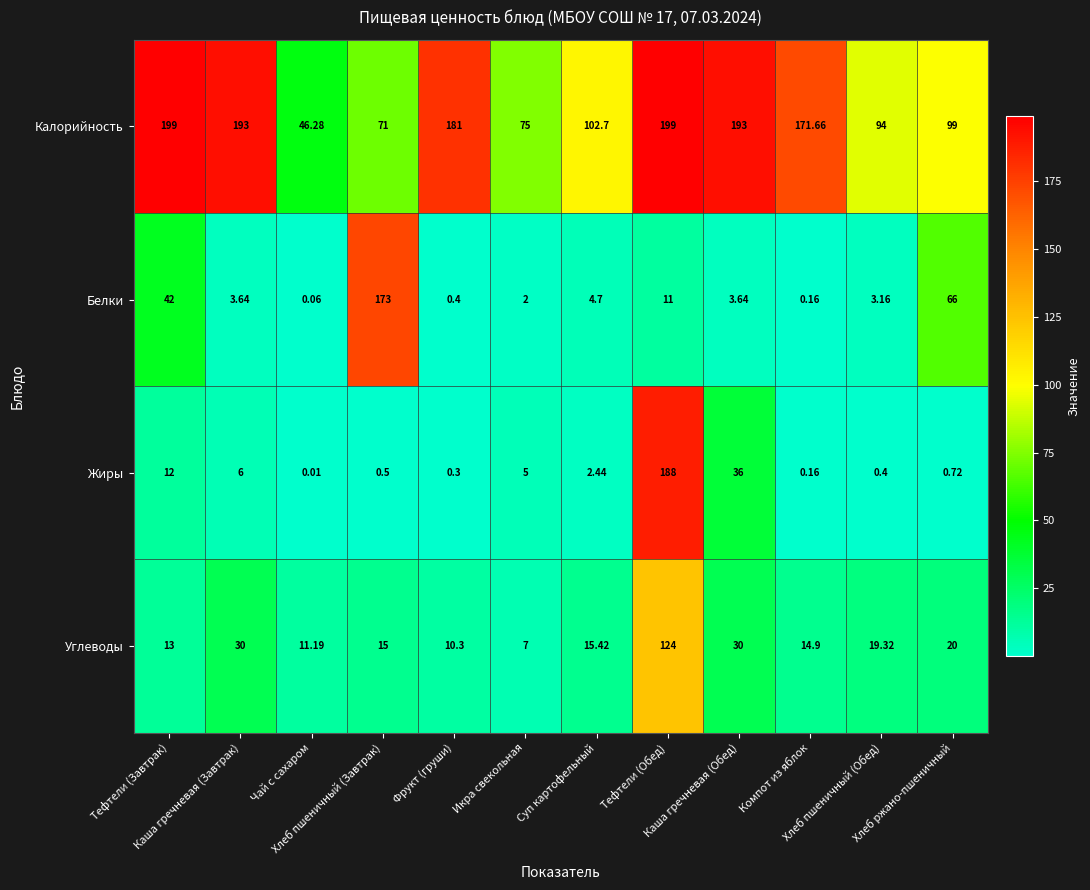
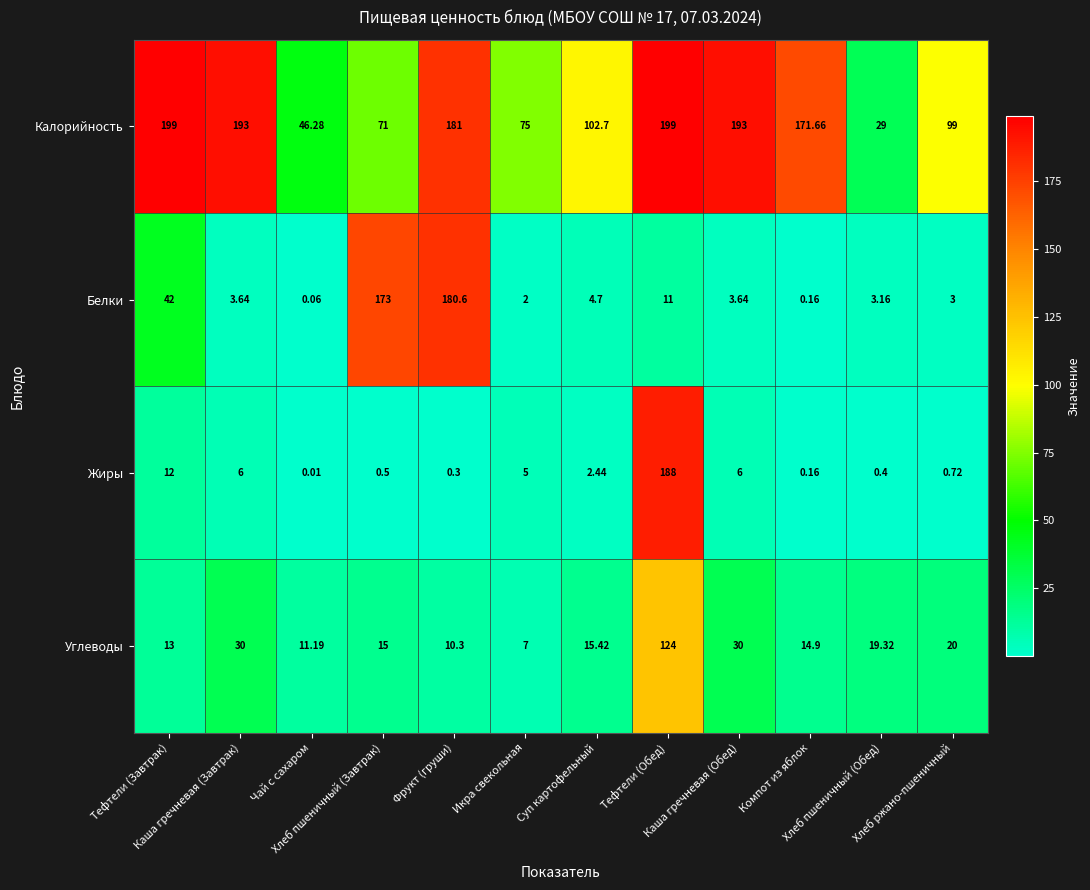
Калорийность, Хлеб пшеничный (Обед): 94 -> 29
Белки, Фрукт (груши): 0.4 -> 180.6
Белки, Хлеб ржано-пшеничный: 66 -> 3
Жиры, Каша гречневая (Обед): 36 -> 6
